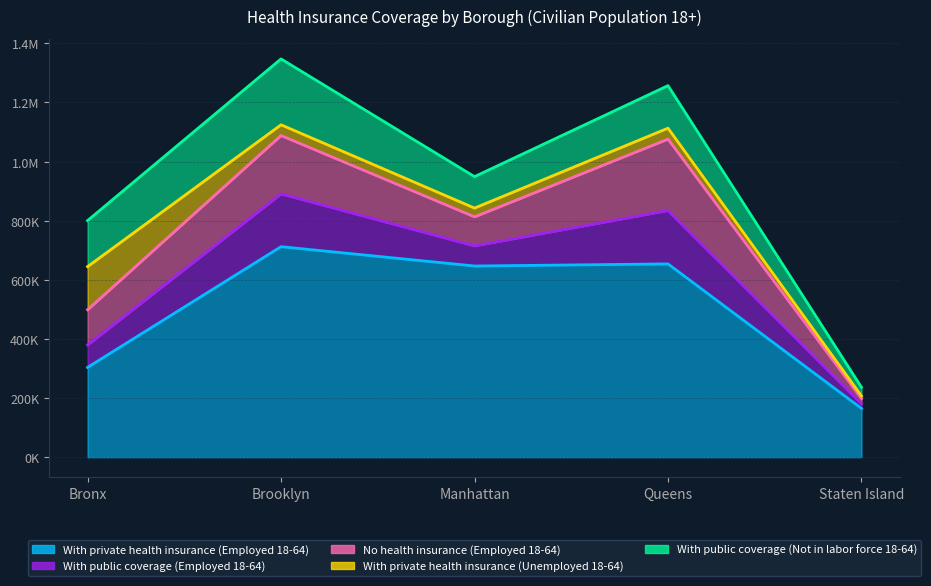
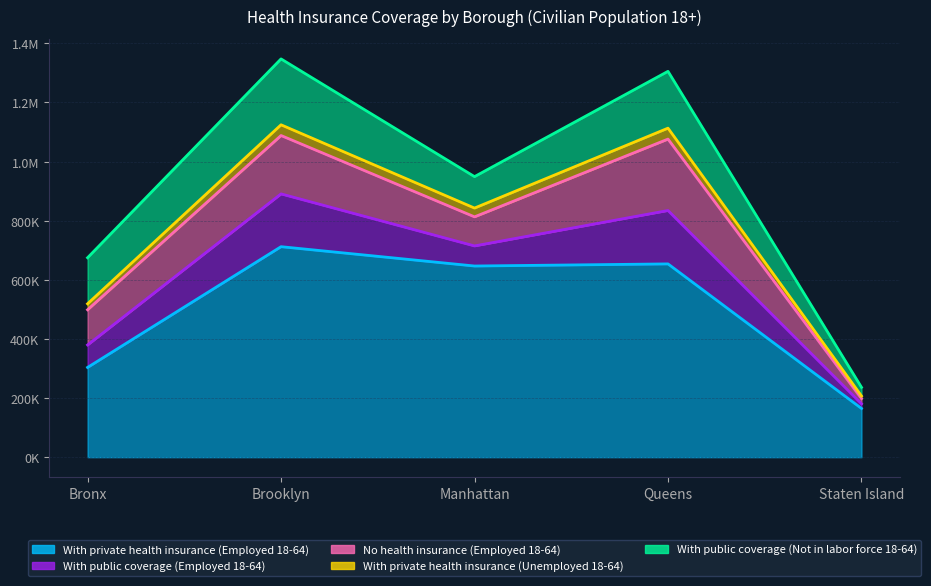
With private health insurance (Unemployed 18-64), Bronx: 150000 -> 20000
With public coverage (Not in labor force 18-64), Queens: 140000 -> 190000
